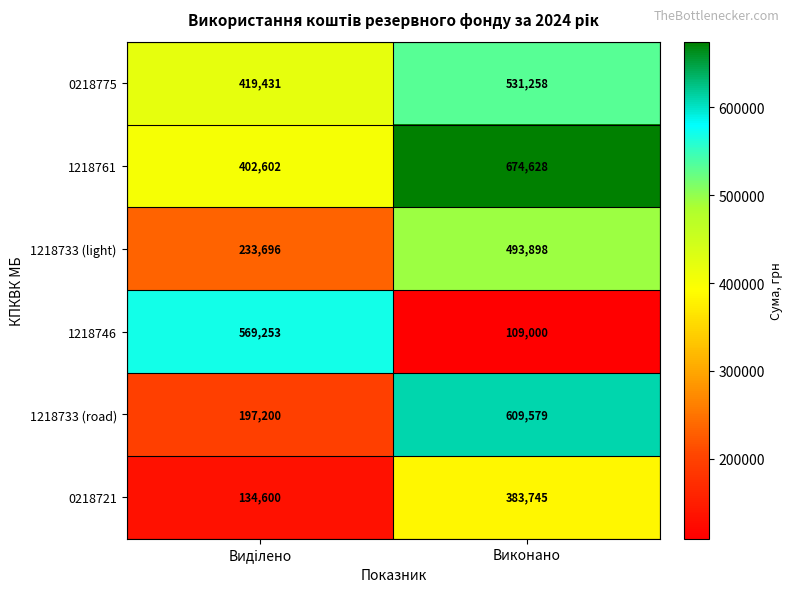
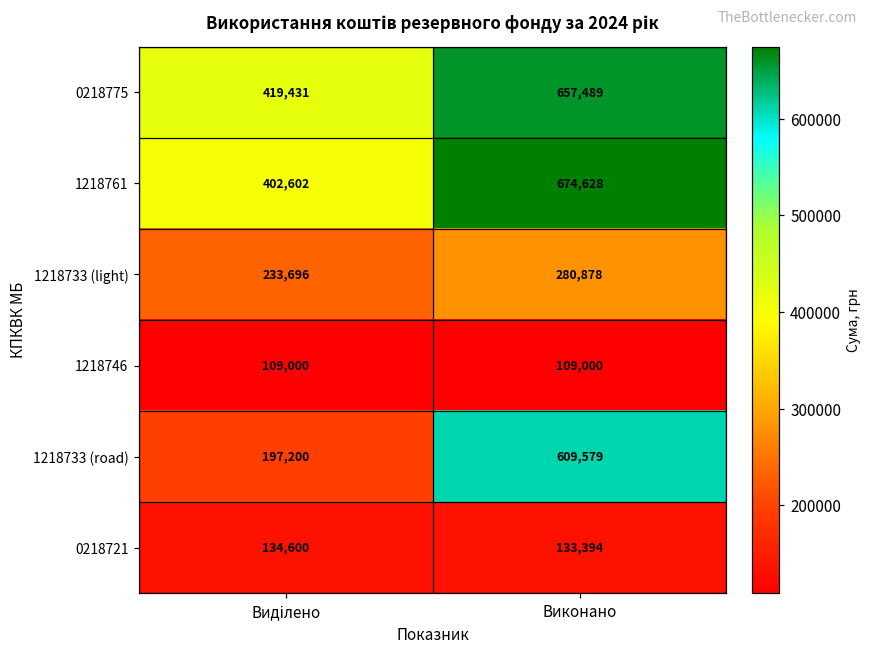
0218775, Виконано: 531,258 -> 657,489
1218733 (light), Виконано: 493,898 -> 280,878
1218746, Виділено: 569,253 -> 109,000
0218721, Виконано: 383,745 -> 133,394
